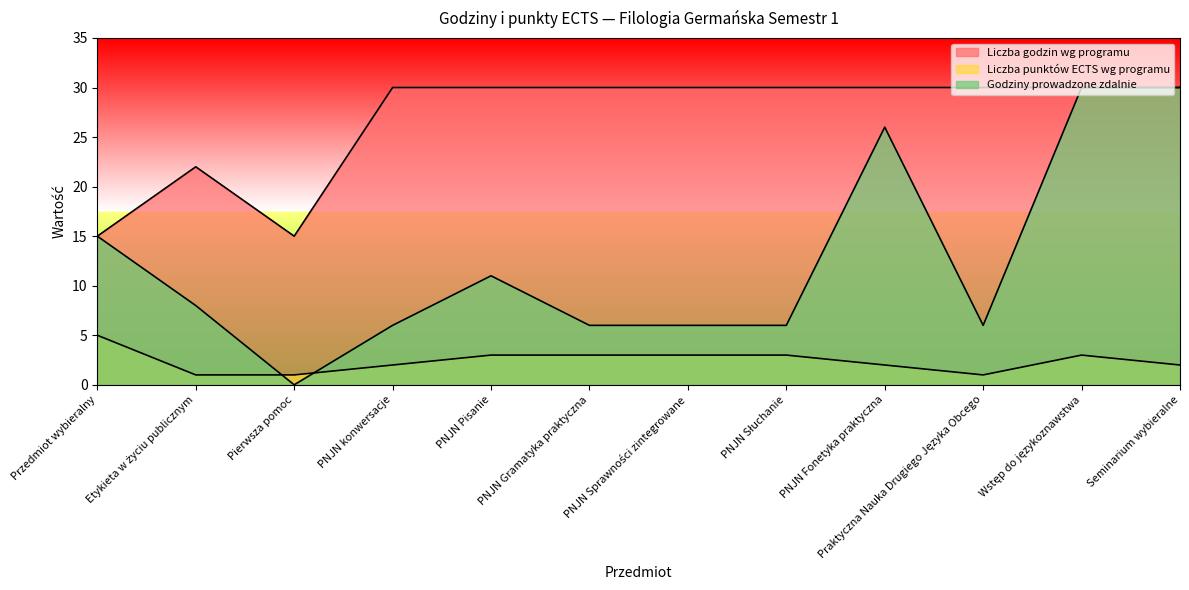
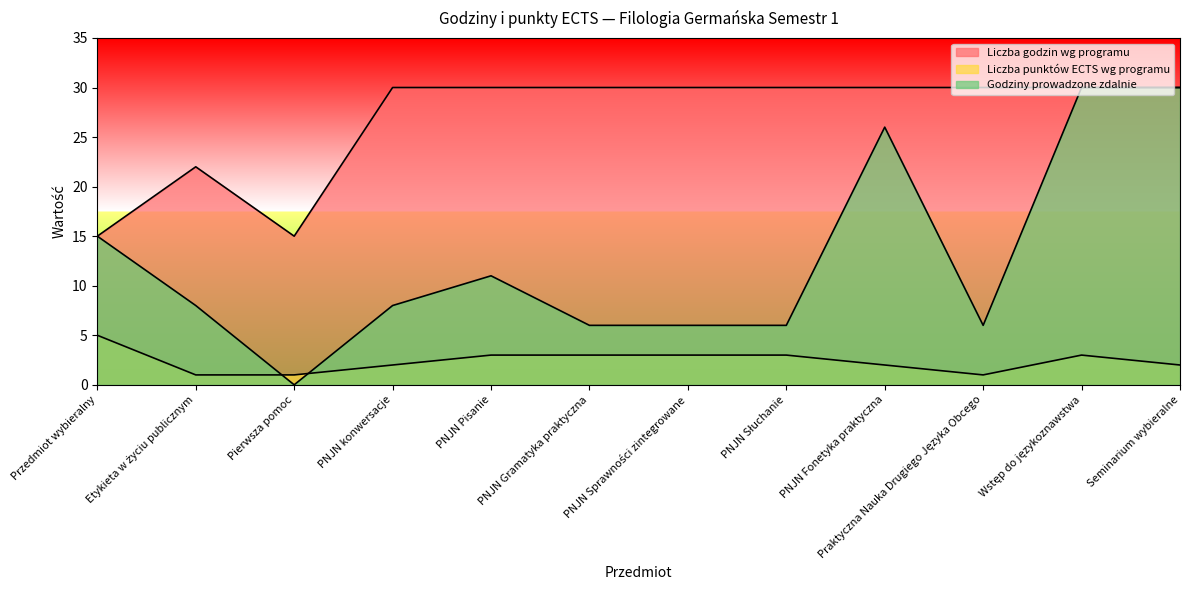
Godziny prowadzone zdalnie, PNJN konwersacje: 6 -> 8
